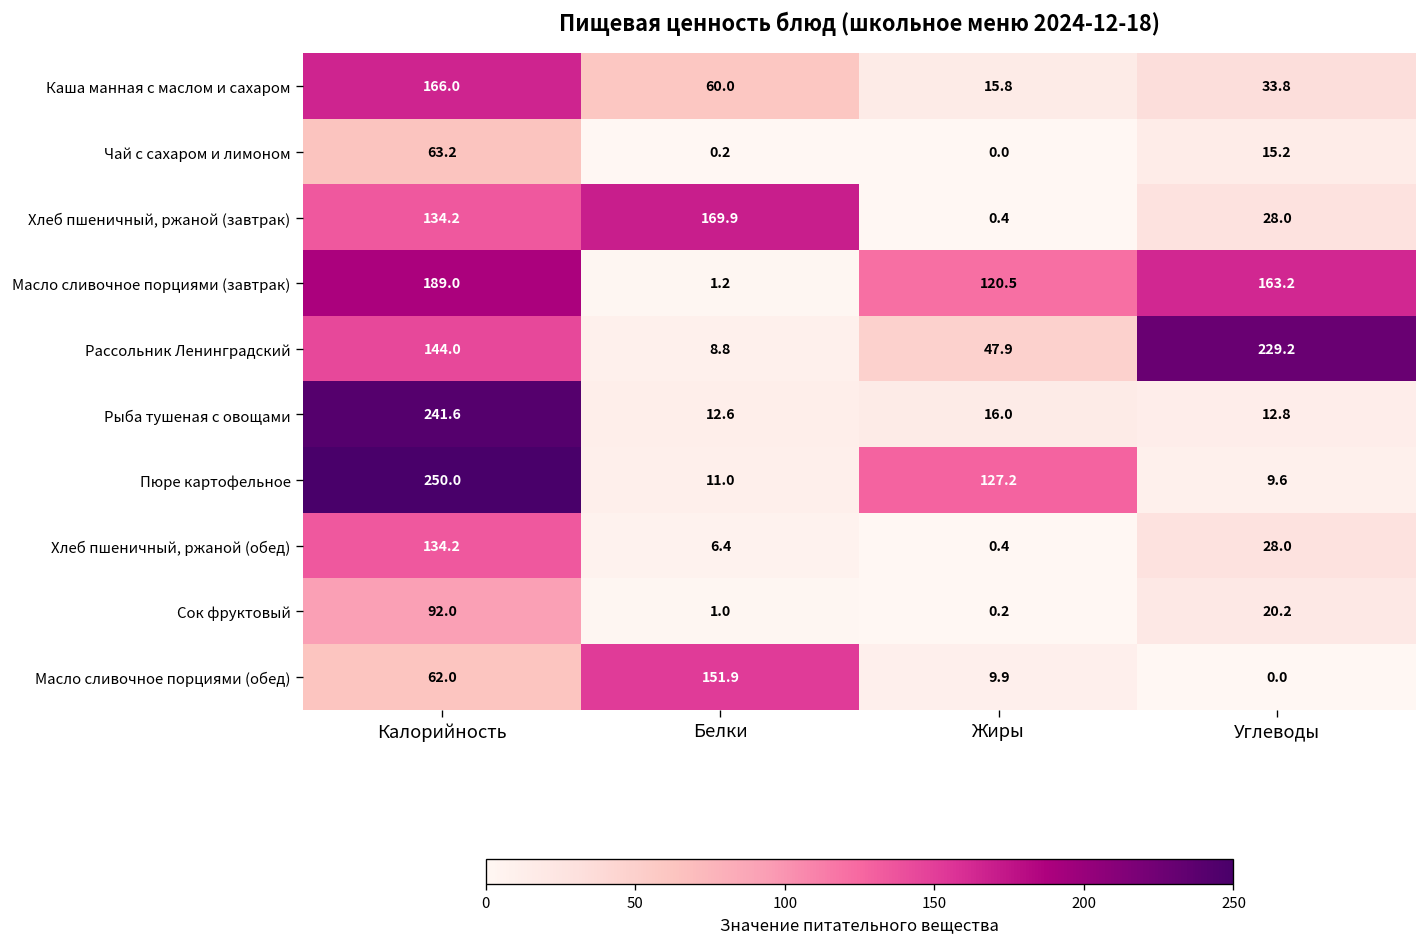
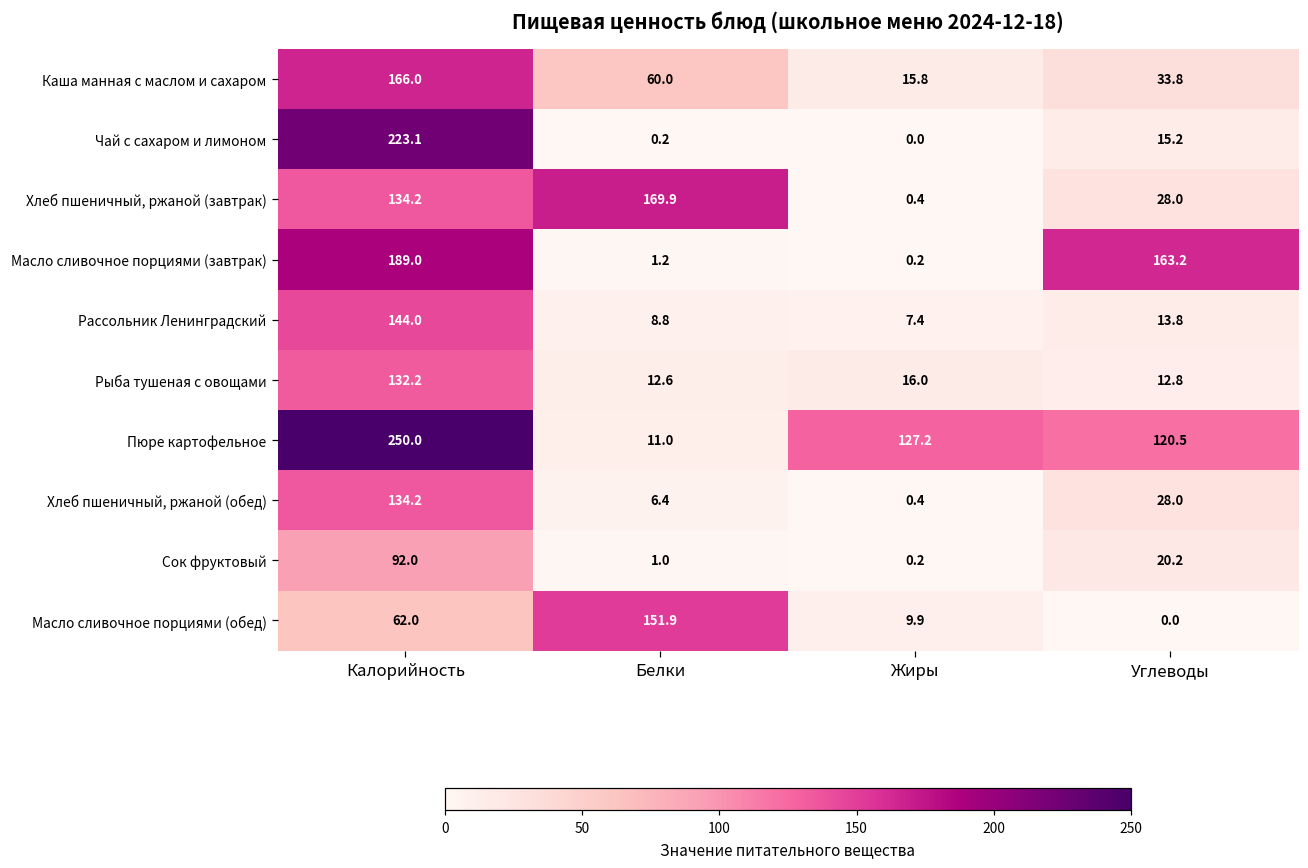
Чай с сахаром и лимоном, Калорийность: 63.2 -> 223.1
Масло сливочное порциями (завтрак), Жиры: 120.5 -> 0.2
Рассольник Ленинградский, Жиры: 47.9 -> 7.4
Рассольник Ленинградский, Углеводы: 229.2 -> 13.8
Рыба тушеная с овощами, Калорийность: 241.6 -> 132.2
Пюре картофельное, Углеводы: 9.6 -> 120.5
